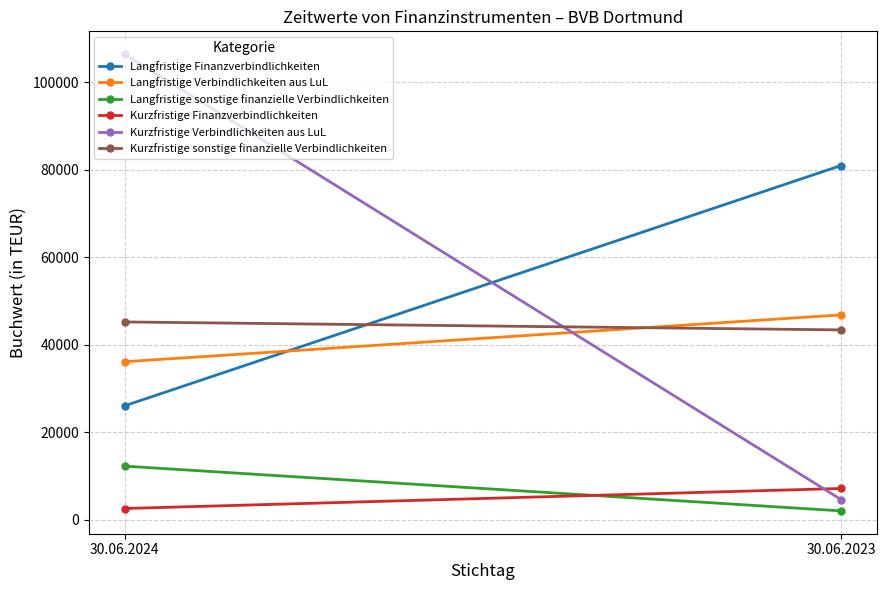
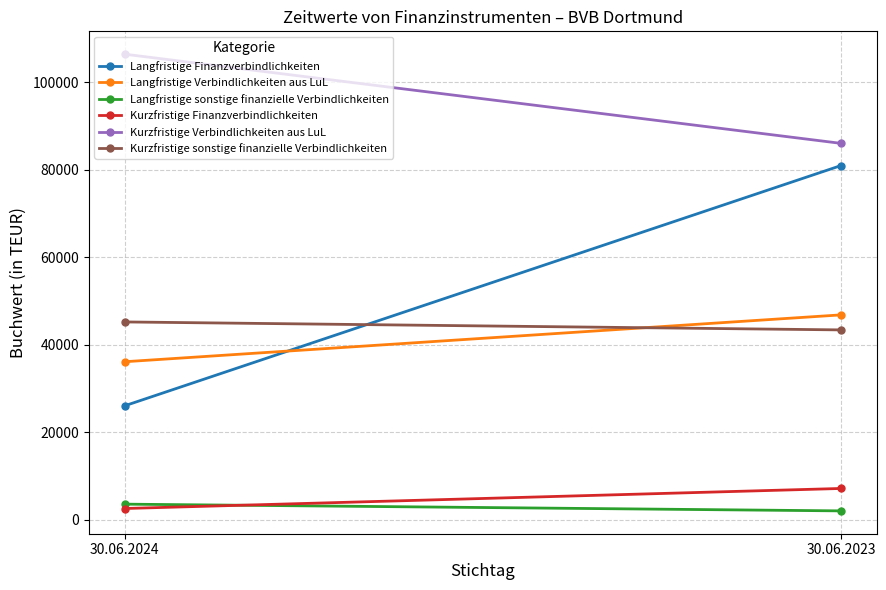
Langfristige sonstige finanzielle Verbindlichkeiten, 30.06.2024: 12000 -> 4000
Kurzfristige Verbindlichkeiten aus LuL, 30.06.2023: 5000 -> 86000
